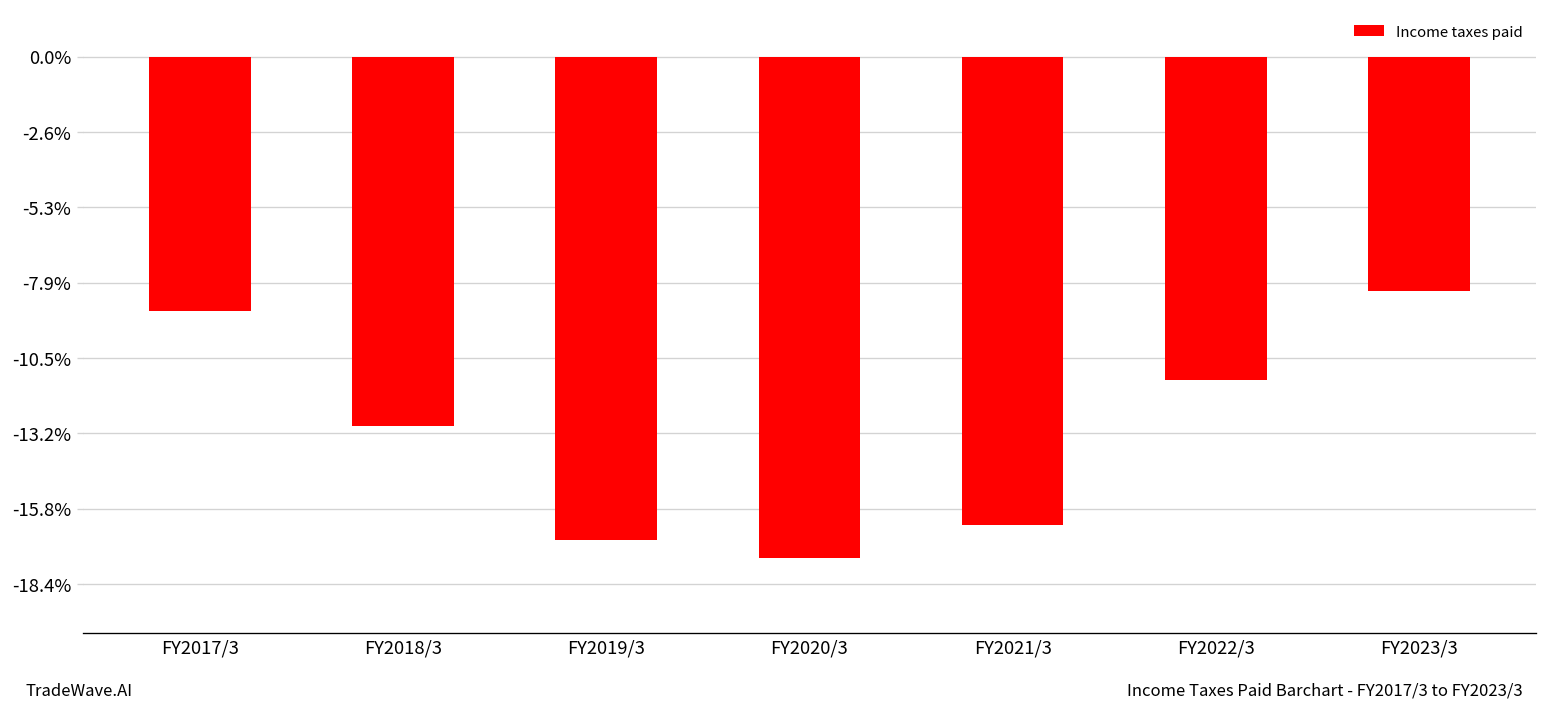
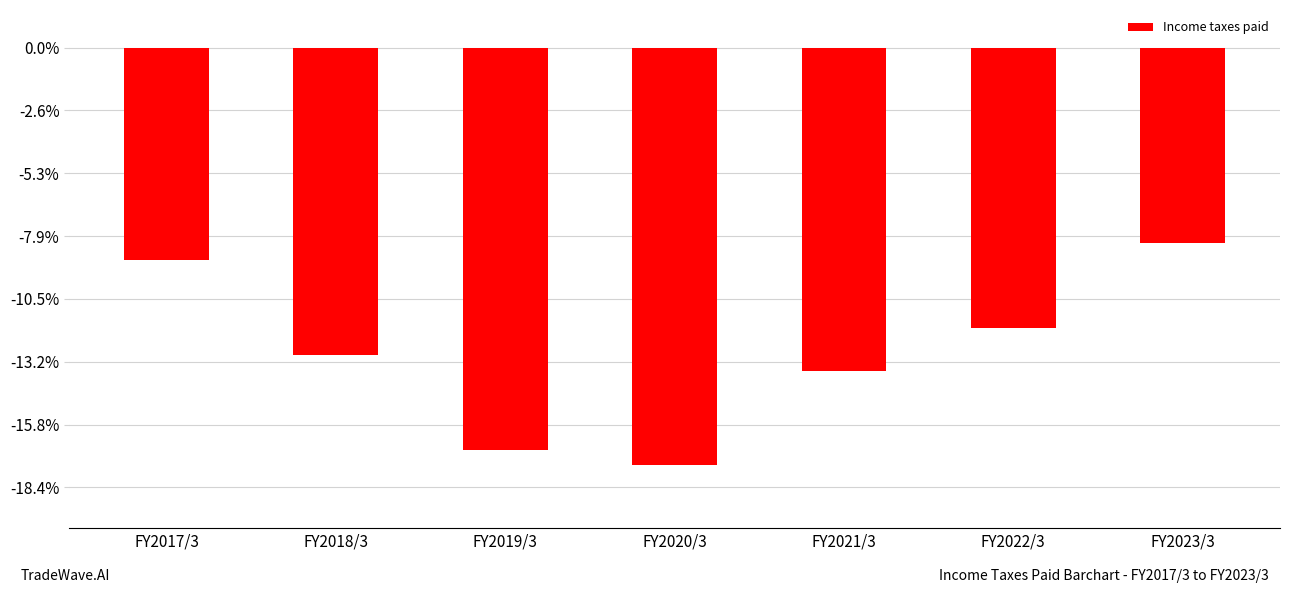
FY2021/3: -16.3% -> -13.5%
FY2022/3: -11.3% -> -11.7%
